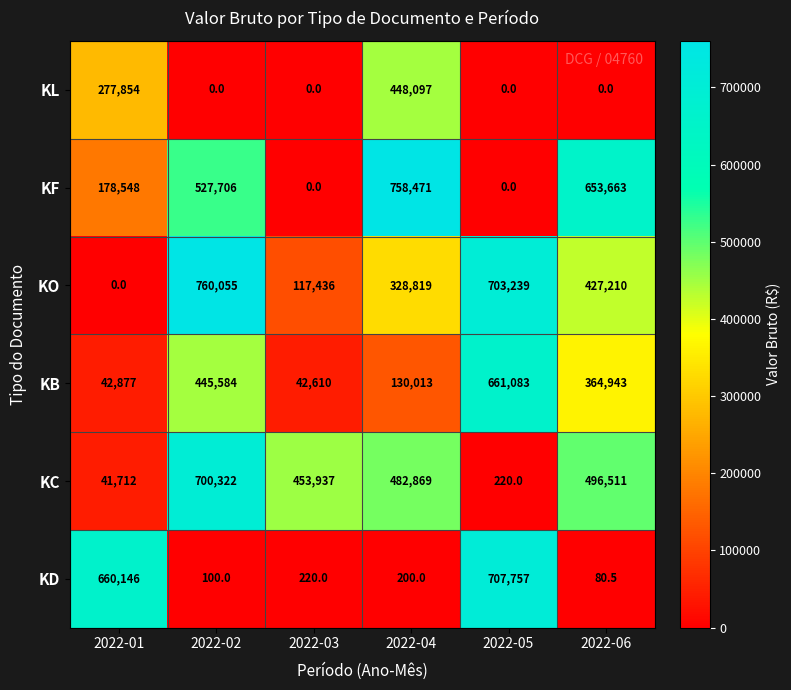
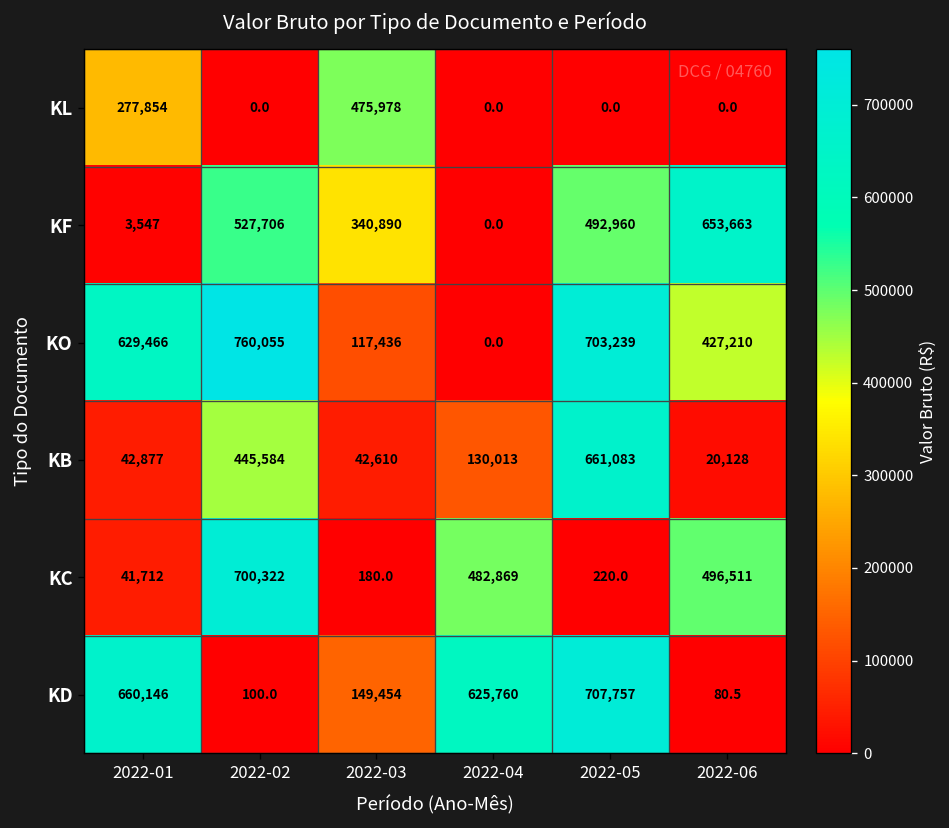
KL, 2022-03: 0.0 -> 475,978
KL, 2022-04: 448,097 -> 0.0
KF, 2022-01: 178,548 -> 3,547
KF, 2022-03: 0.0 -> 340,890
KF, 2022-04: 758,471 -> 0.0
KF, 2022-05: 0.0 -> 492,960
KO, 2022-01: 0.0 -> 629,466
KO, 2022-04: 328,819 -> 0.0
KB, 2022-06: 364,943 -> 20,128
KC, 2022-03: 453,937 -> 180.0
KD, 2022-03: 220.0 -> 149,454
KD, 2022-04: 200.0 -> 625,760
